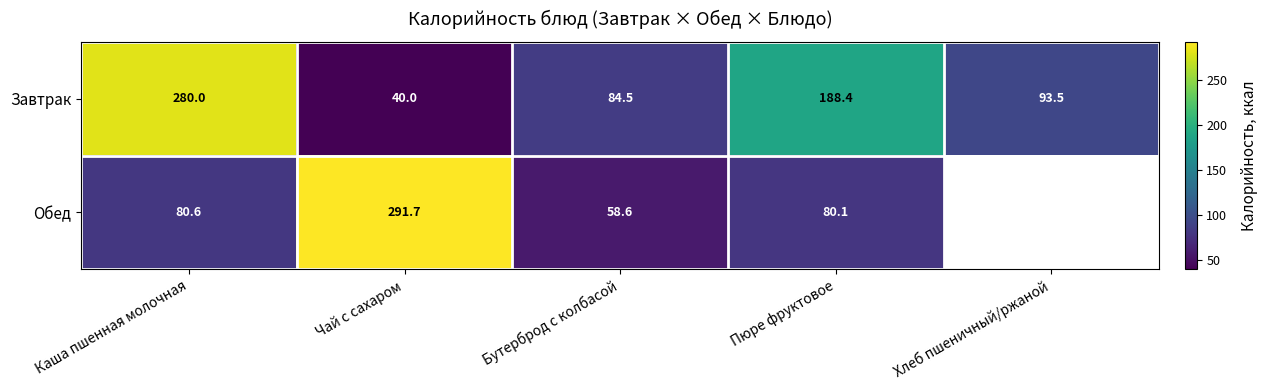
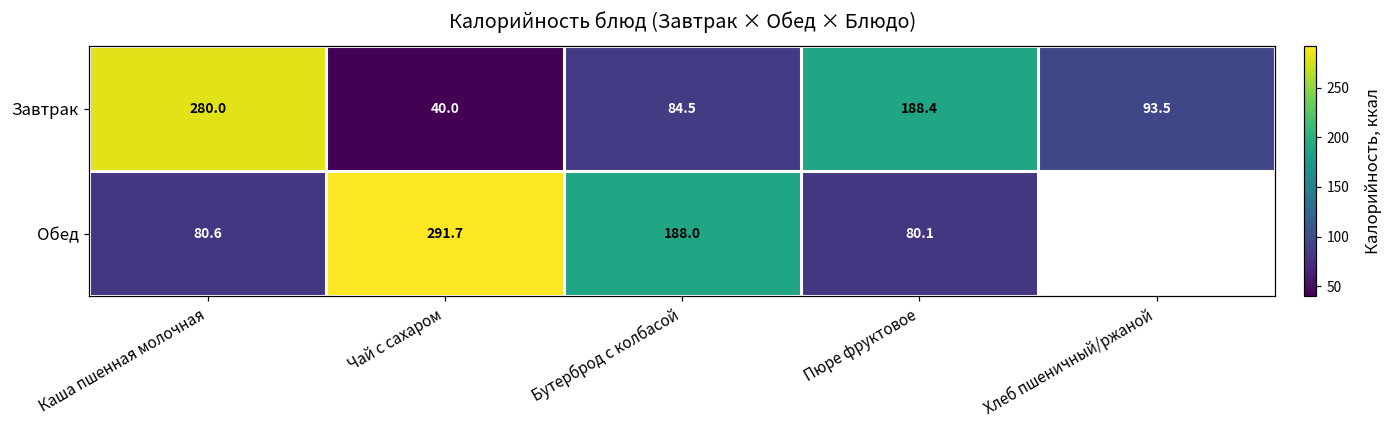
Обед, Бутерброд с колбасой: 58.6 -> 188.0
